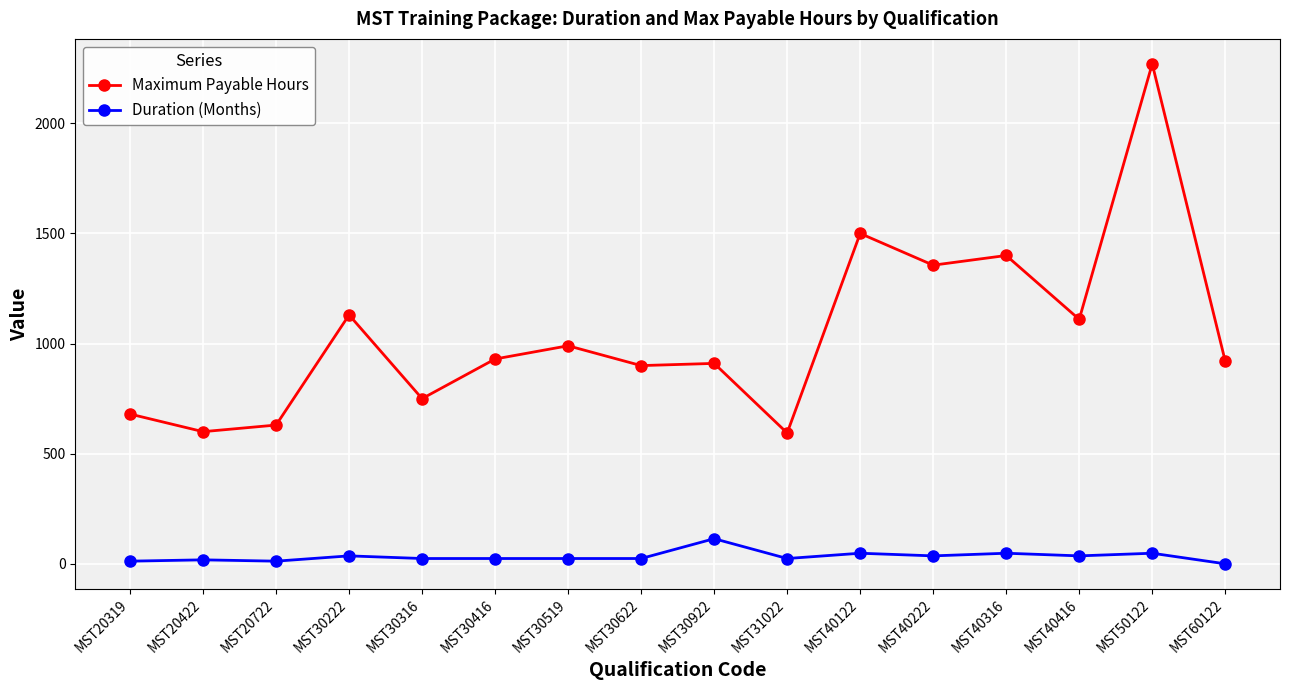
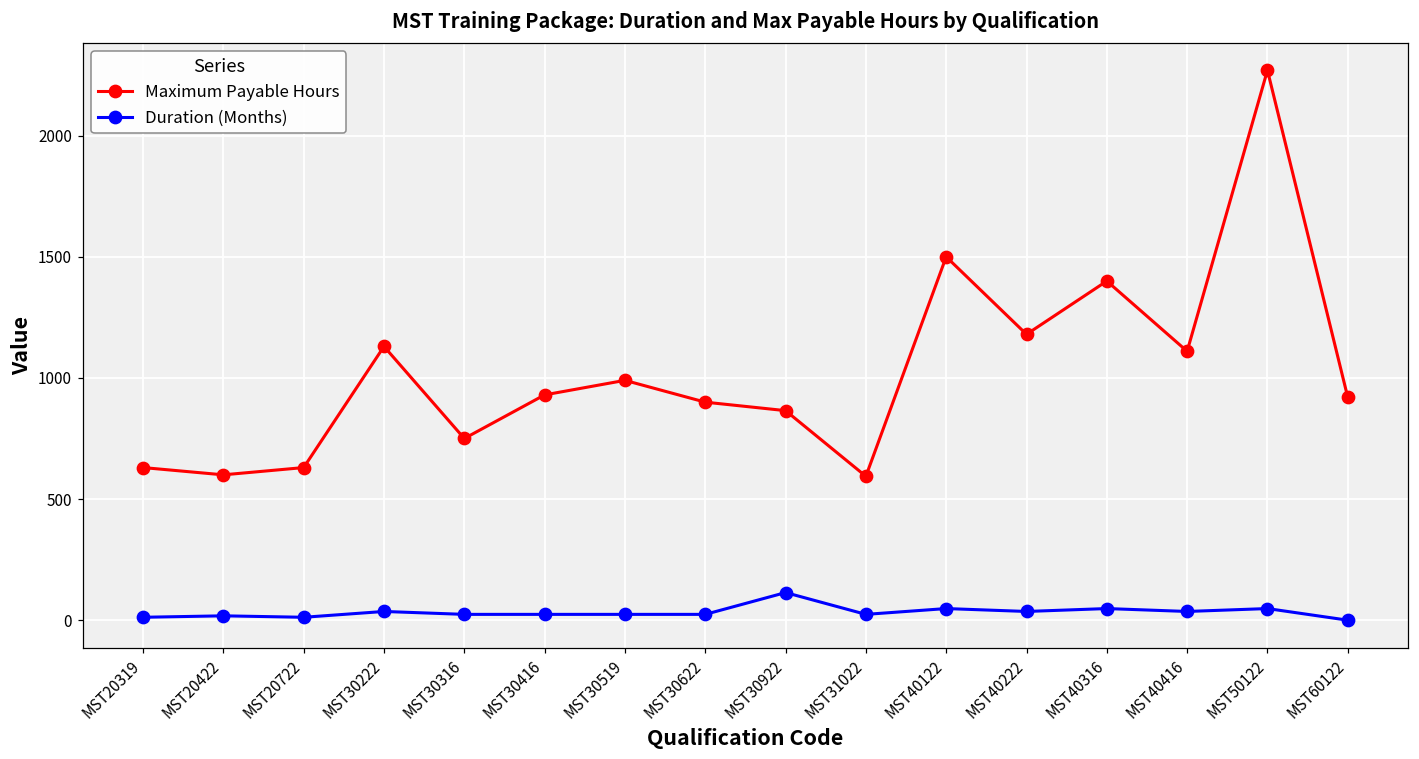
Maximum Payable Hours, MST20319: 680 -> 630
Maximum Payable Hours, MST30922: 910 -> 870
Maximum Payable Hours, MST40222: 1360 -> 1180
